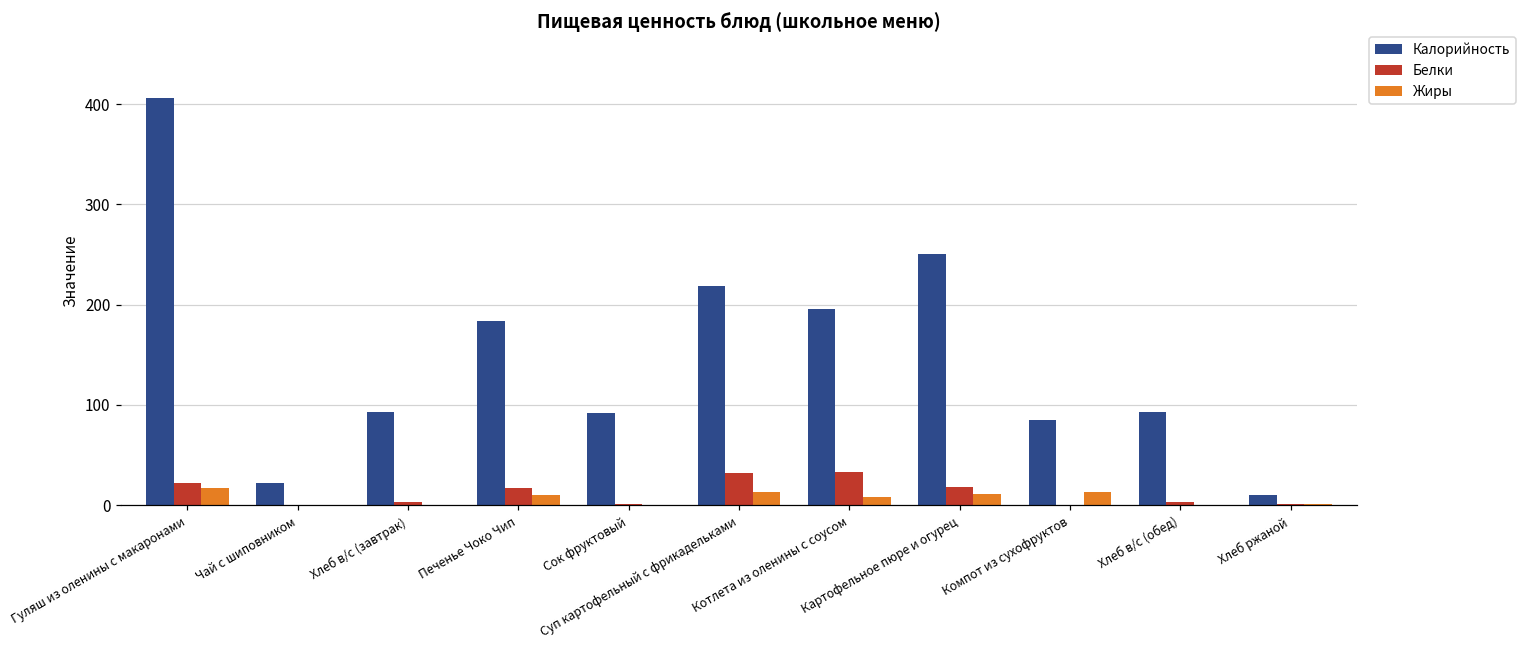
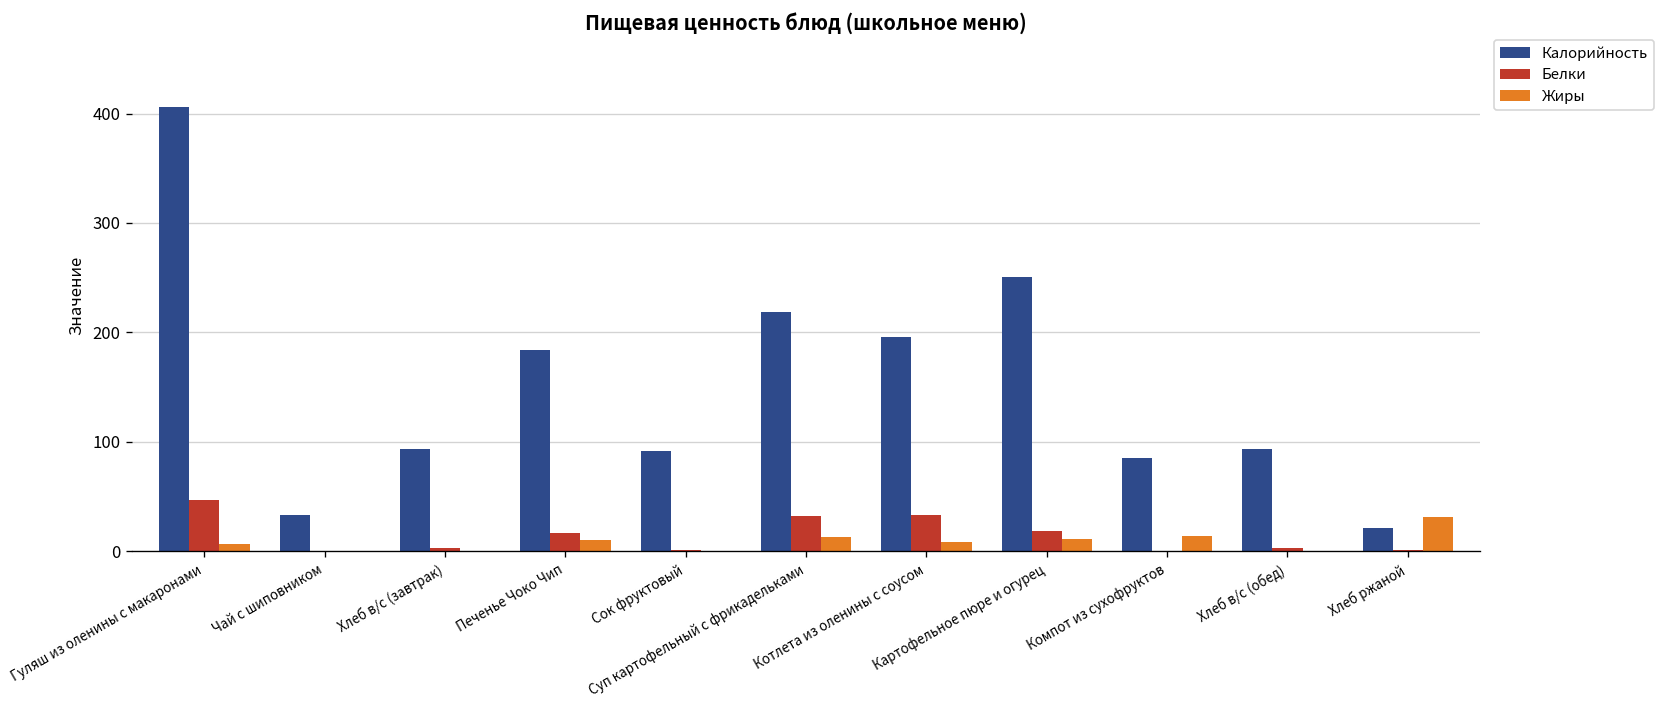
Белки, Гуляш из оленины с макаронами: 20 -> 50
Жиры, Гуляш из оленины с макаронами: 20 -> 10
Калорийность, Чай с шиповником: 20 -> 30
Калорийность, Хлеб ржаной: 10 -> 20
Жиры, Хлеб ржаной: 0 -> 30
